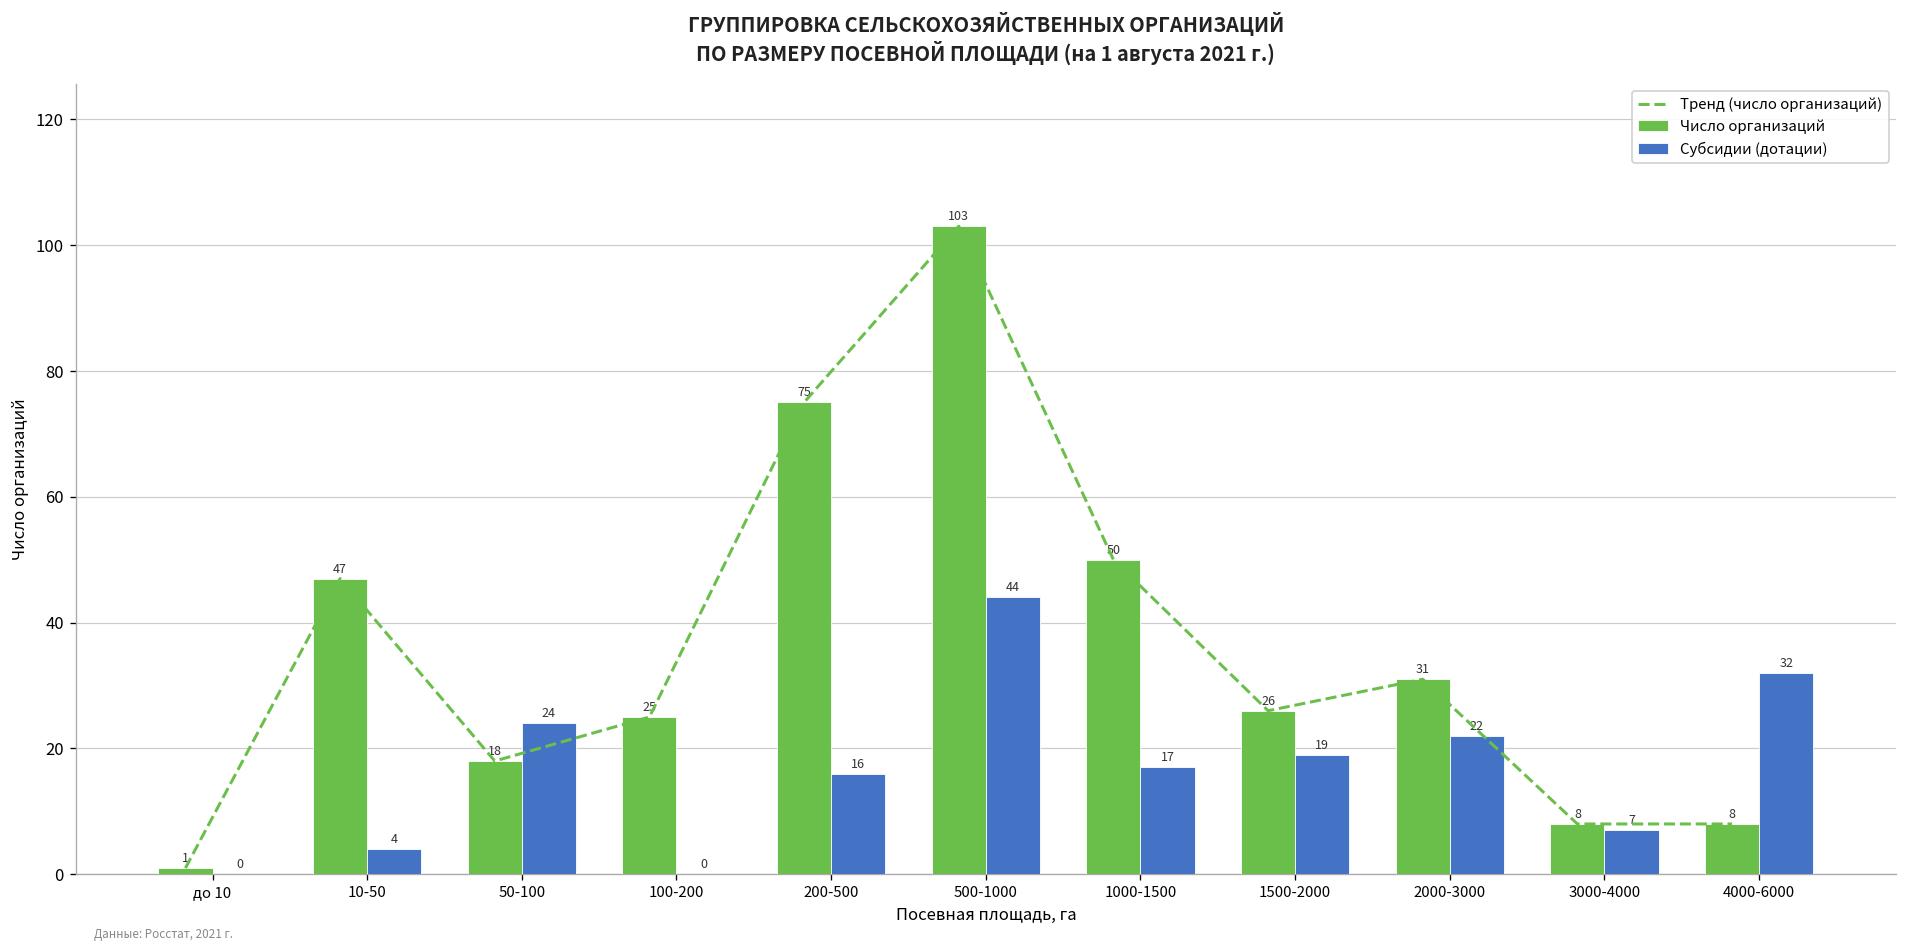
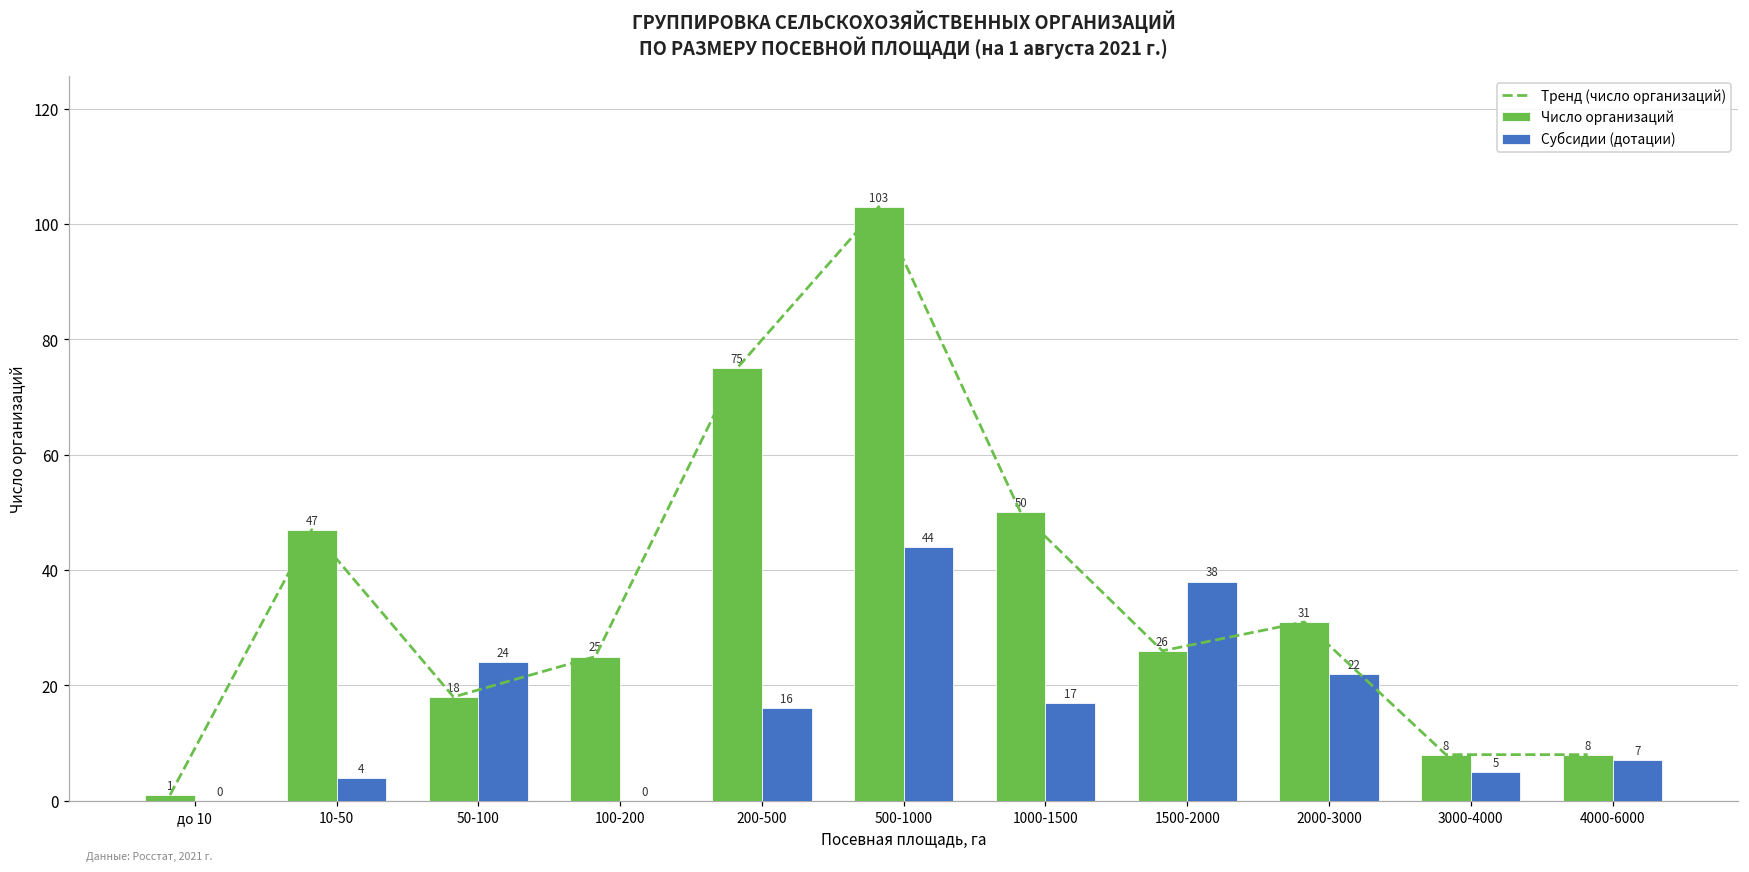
Субсидии (дотации), 1500-2000: 19 -> 38
Субсидии (дотации), 3000-4000: 7 -> 5
Субсидии (дотации), 4000-6000: 32 -> 7
